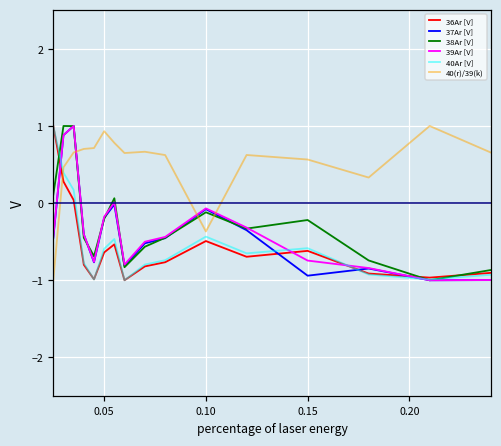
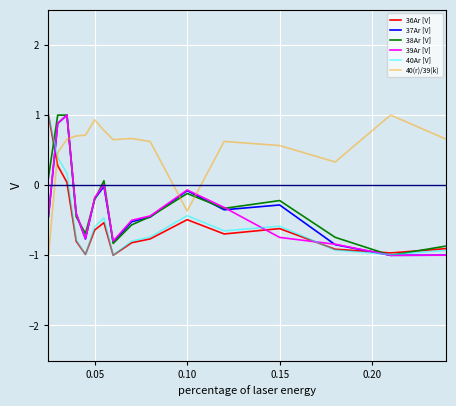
37Ar [V], 0.15: -0.9 -> -0.3
